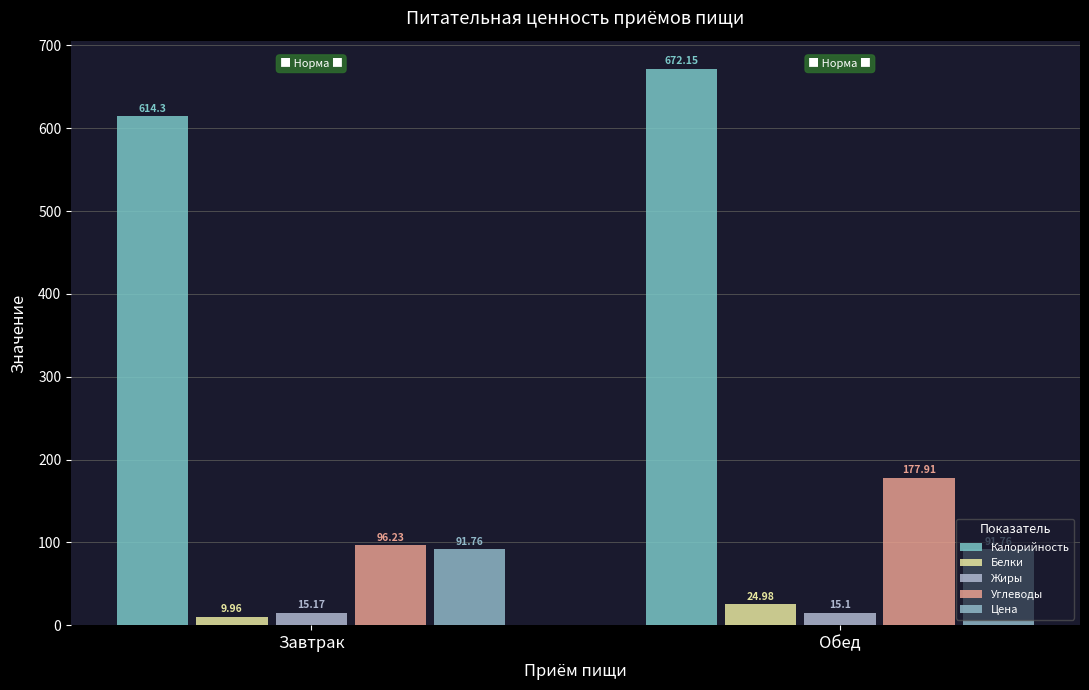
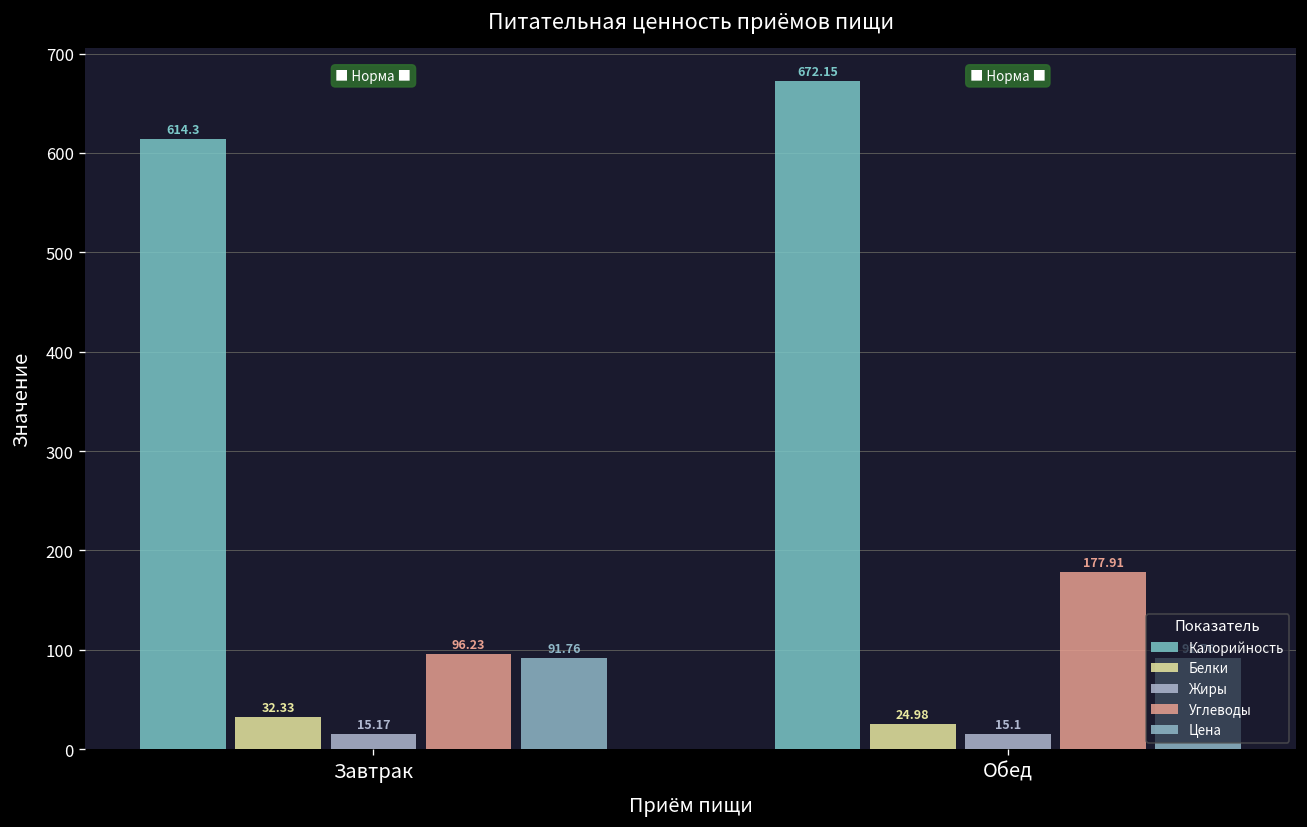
Белки, Завтрак: 9.96 -> 32.33
